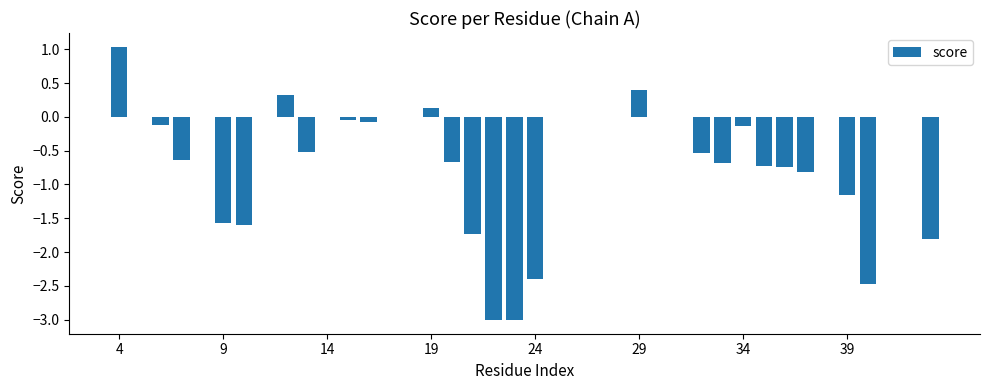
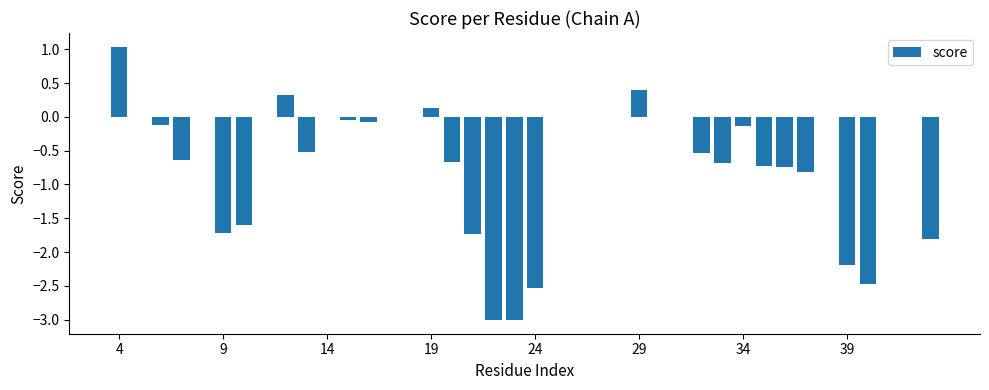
9: -1.6 -> -1.7
24: -2.4 -> -2.5
39: -1.2 -> -2.2
